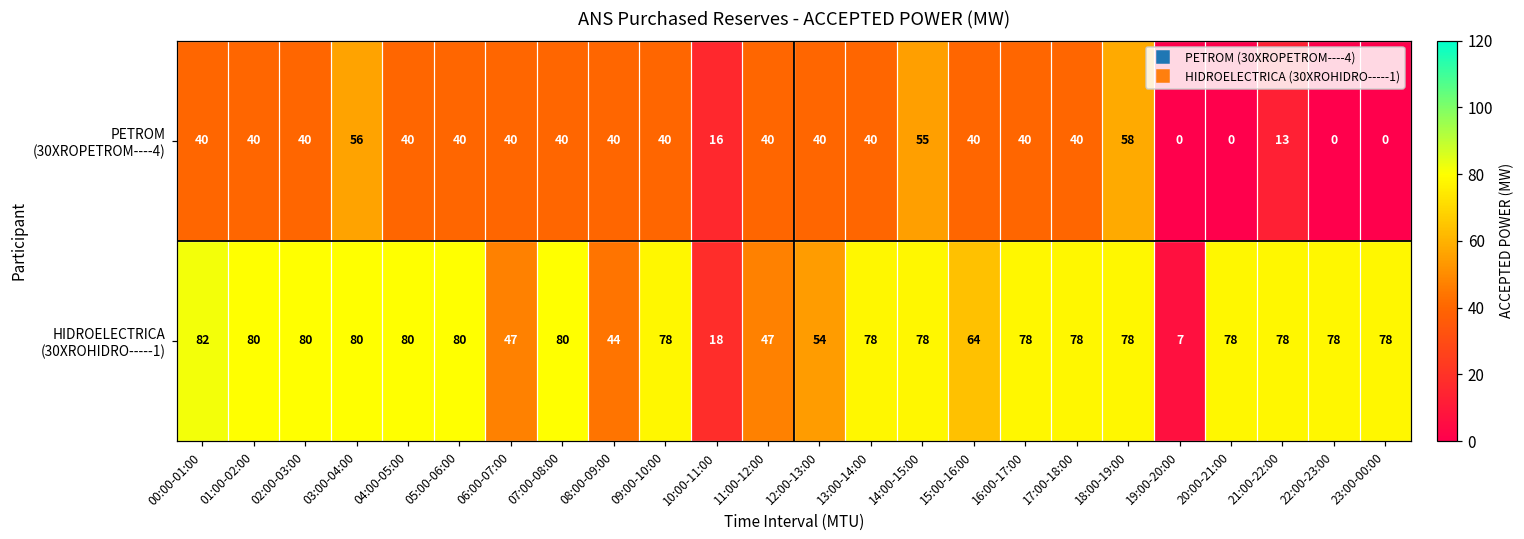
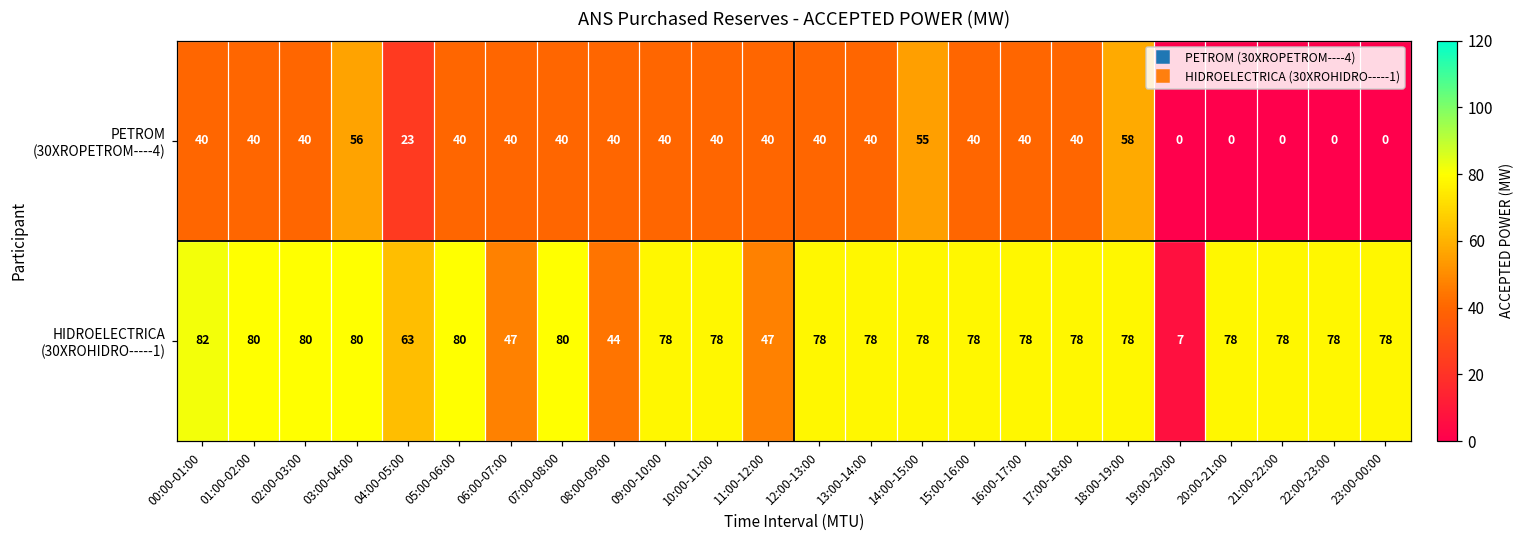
PETROM (30XROPETROM----4), 04:00-05:00: 40 -> 23
PETROM (30XROPETROM----4), 10:00-11:00: 16 -> 40
PETROM (30XROPETROM----4), 21:00-22:00: 13 -> 0
HIDROELECTRICA (30XROHIDRO-----1), 04:00-05:00: 80 -> 63
HIDROELECTRICA (30XROHIDRO-----1), 10:00-11:00: 18 -> 78
HIDROELECTRICA (30XROHIDRO-----1), 12:00-13:00: 54 -> 78
HIDROELECTRICA (30XROHIDRO-----1), 15:00-16:00: 64 -> 78
